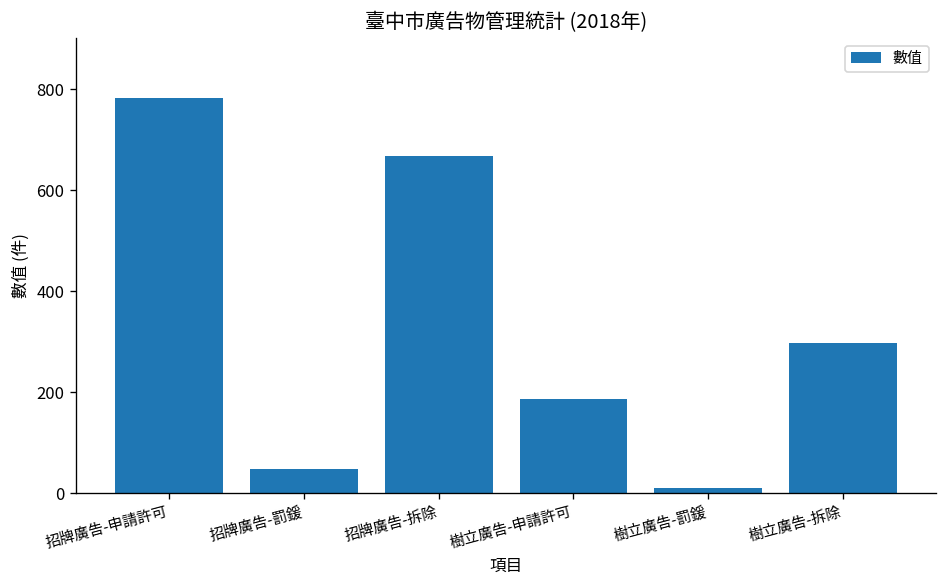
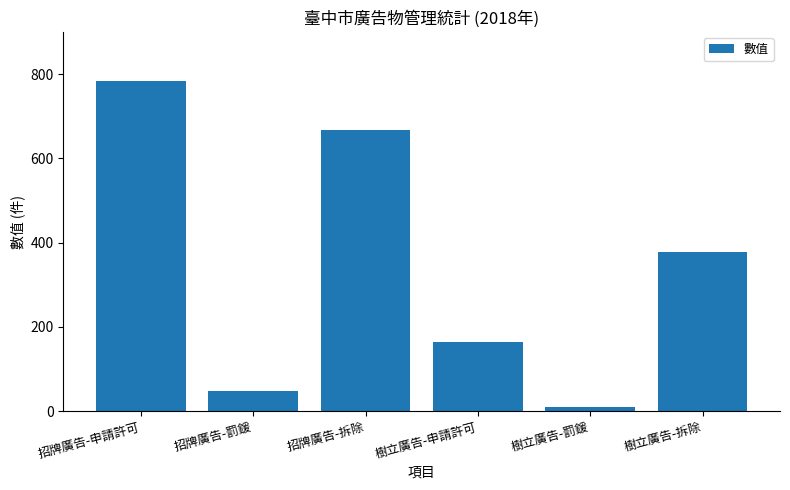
樹立廣告-申請許可: 190 -> 160
樹立廣告-拆除: 300 -> 380
